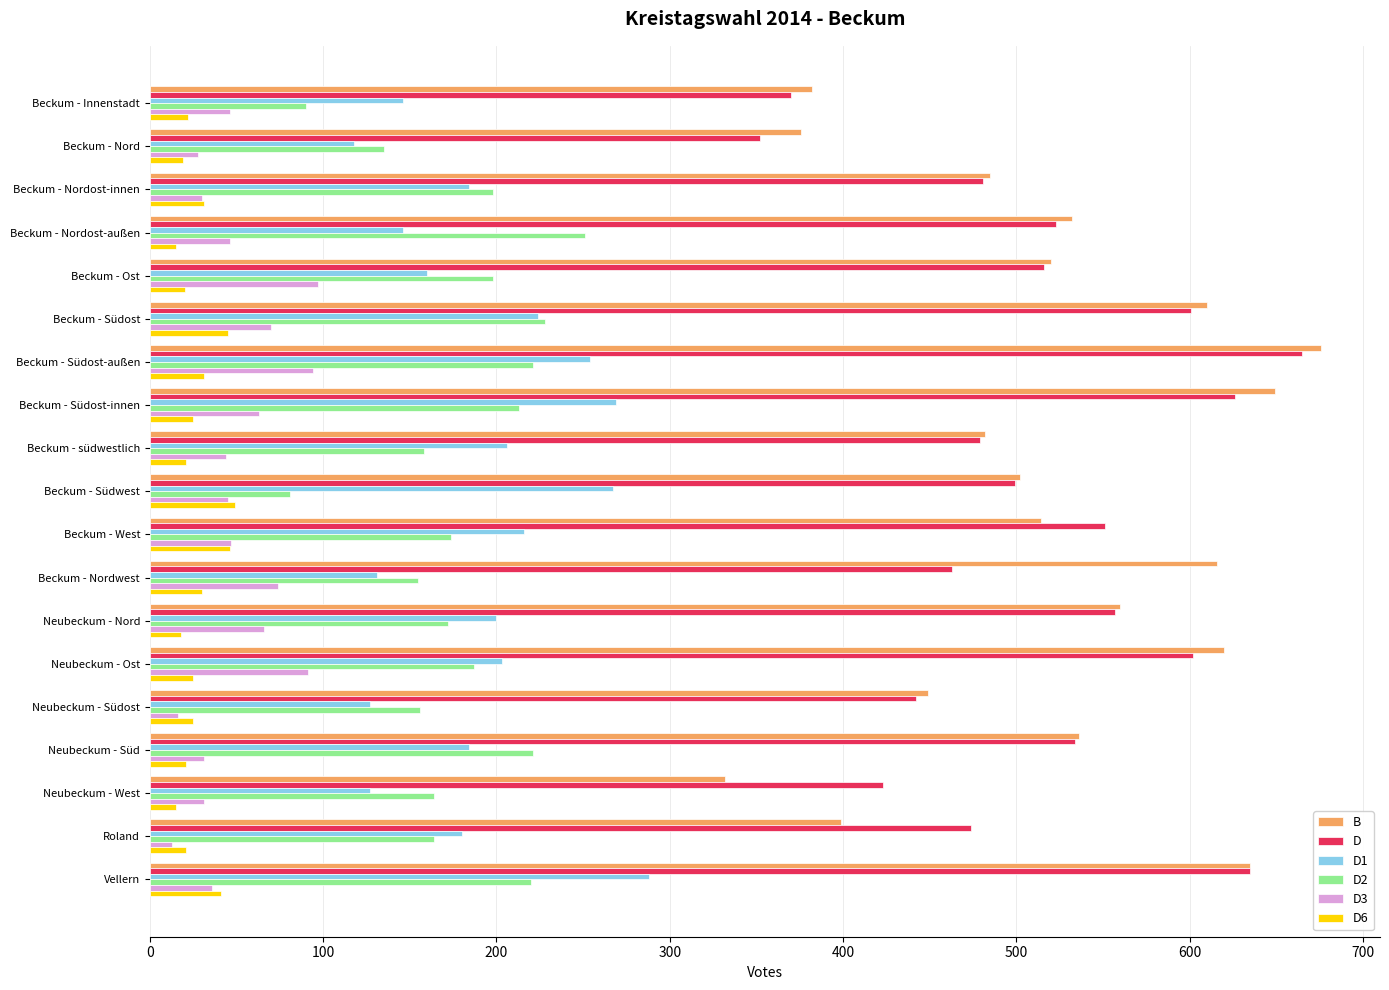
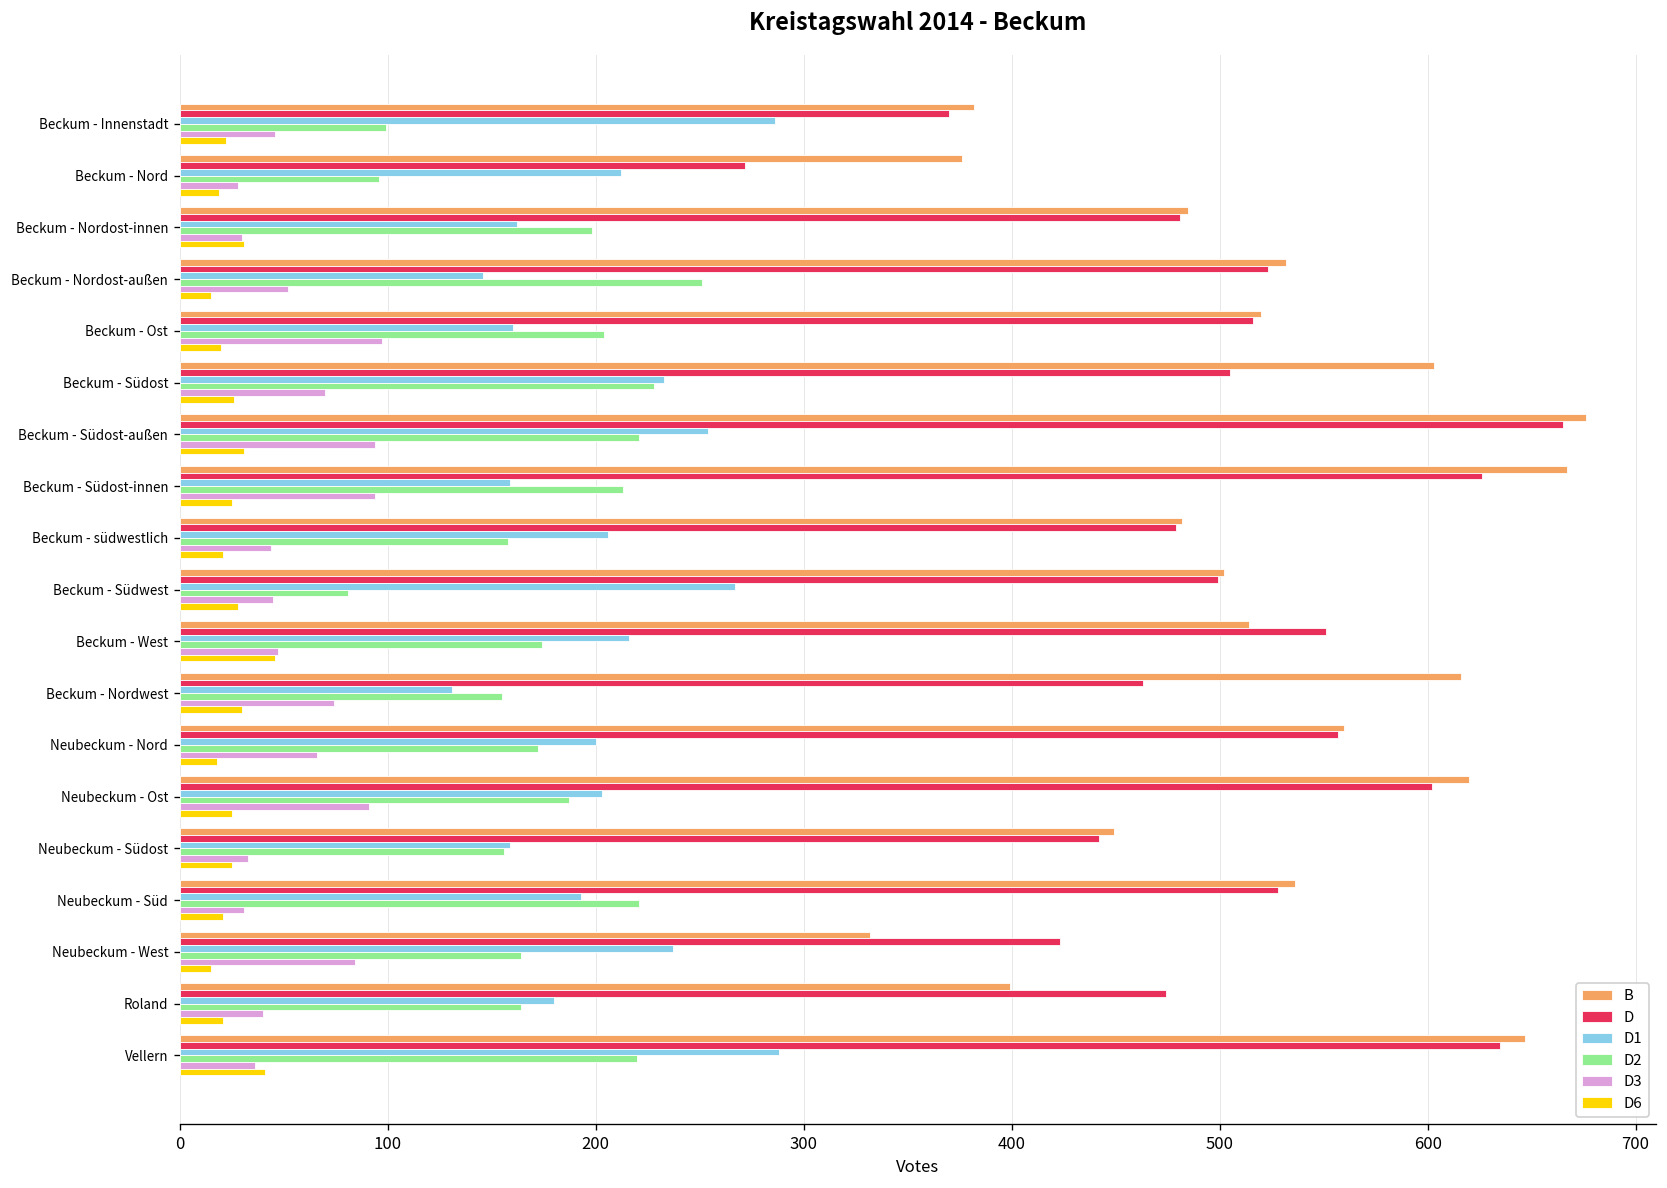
D1, Beckum - Innenstadt: 146 -> 286
D2, Beckum - Innenstadt: 90 -> 99
D, Beckum - Nord: 352 -> 272
D1, Beckum - Nord: 118 -> 212
D2, Beckum - Nord: 135 -> 96
D1, Beckum - Nordost-innen: 184 -> 162
D3, Beckum - Nordost-außen: 46 -> 52
D2, Beckum - Ost: 198 -> 204
B, Beckum - Südost: 610 -> 603
D, Beckum - Südost: 601 -> 505
D1, Beckum - Südost: 224 -> 233
D6, Beckum - Südost: 45 -> 26
B, Beckum - Südost-innen: 649 -> 667
D1, Beckum - Südost-innen: 269 -> 159
D3, Beckum - Südost-innen: 63 -> 94
D6, Beckum - Südwest: 49 -> 28
D1, Neubeckum - Südost: 127 -> 159
D3, Neubeckum - Südost: 16 -> 33
D, Neubeckum - Süd: 534 -> 528
D1, Neubeckum - Süd: 184 -> 193
D1, Neubeckum - West: 127 -> 237
D3, Neubeckum - West: 31 -> 84
D3, Roland: 13 -> 40
B, Vellern: 635 -> 647
